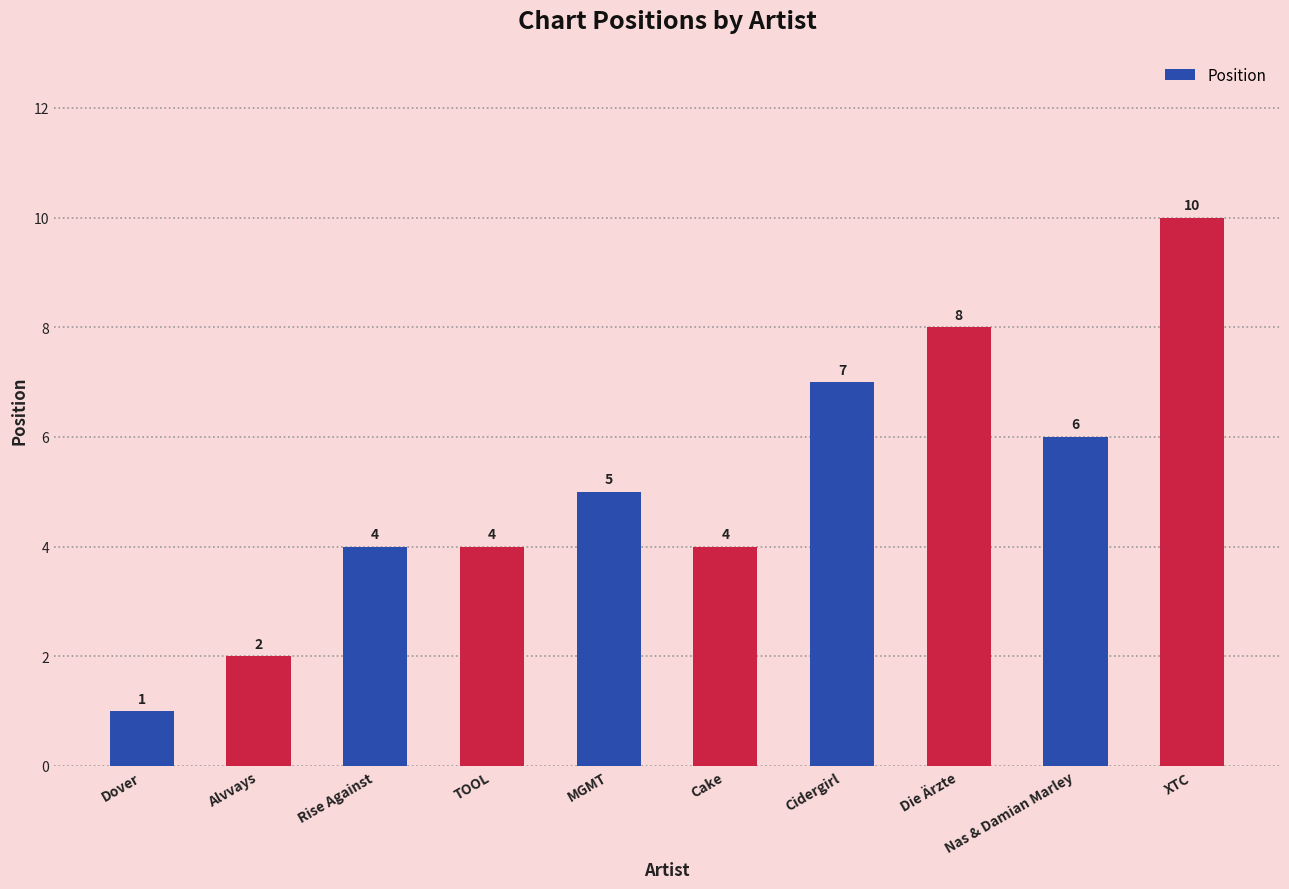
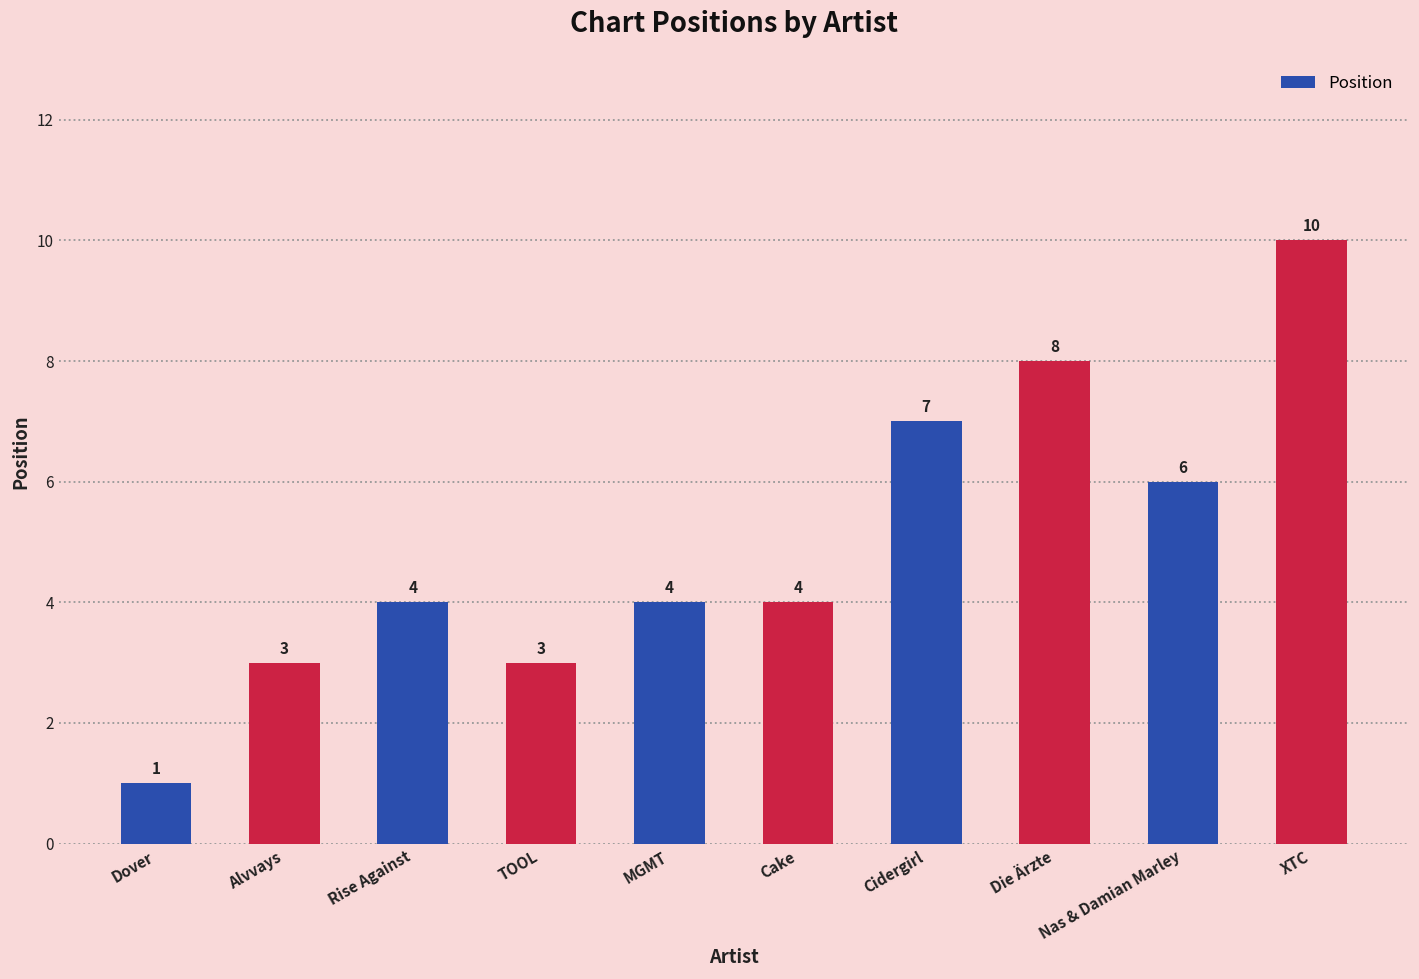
Alvvays: 2 -> 3
TOOL: 4 -> 3
MGMT: 5 -> 4
